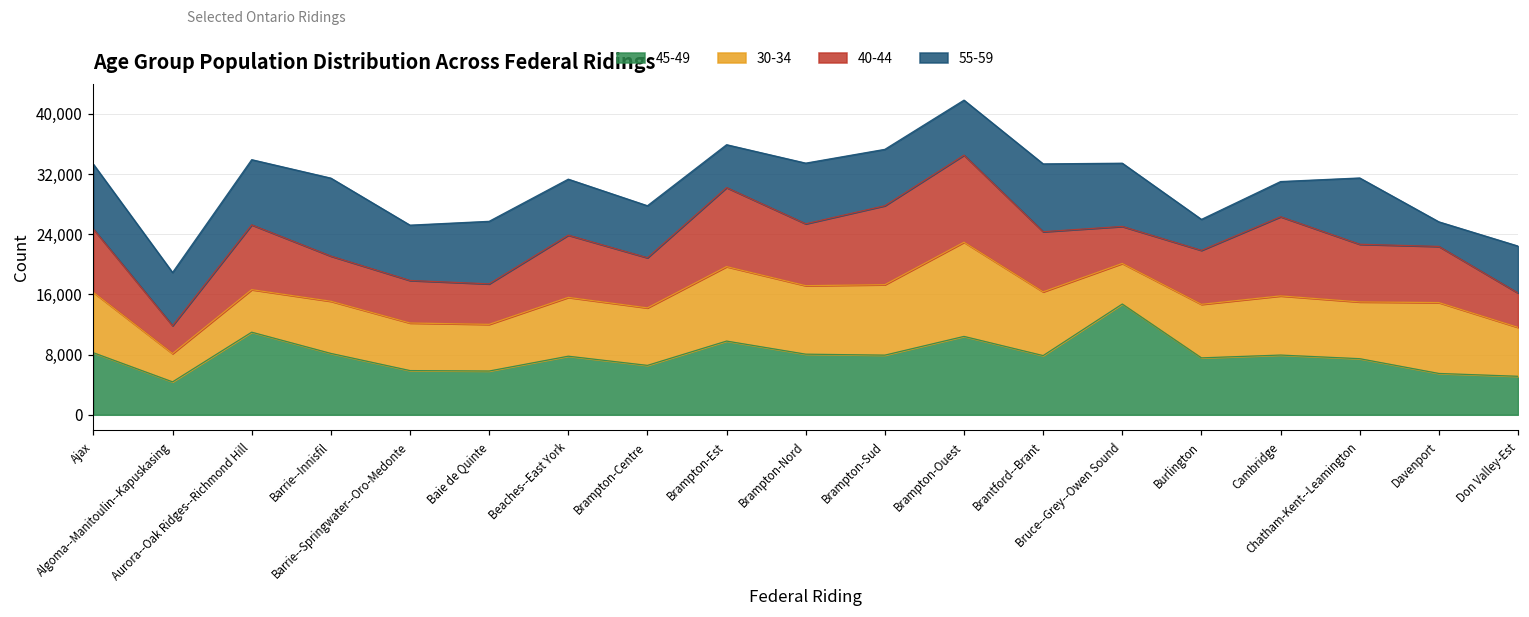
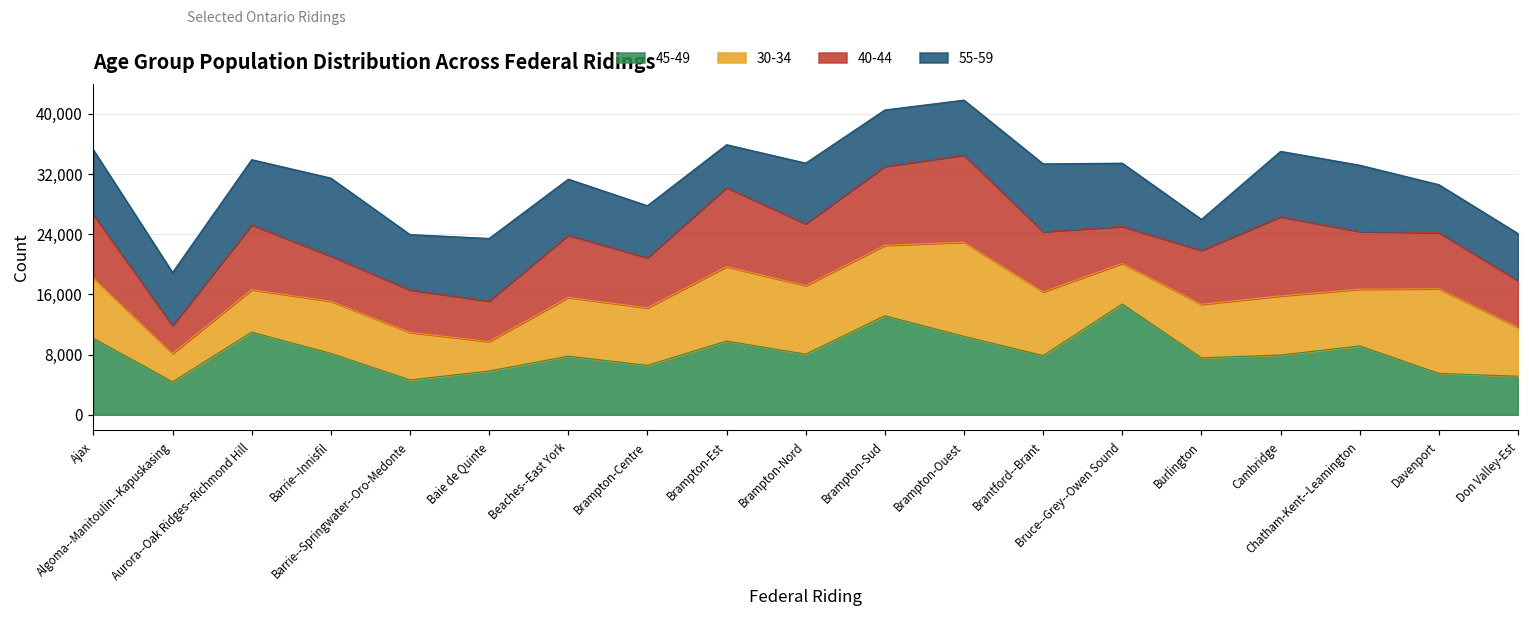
45-49, Ajax: 8,000 -> 10,000
45-49, Barrie--Springwater--Oro-Medonte: 6,000 -> 5,000
30-34, Baie de Quinte: 6,000 -> 4,000
45-49, Brampton-Sud: 8,000 -> 13,000
55-59, Cambridge: 5,000 -> 9,000
45-49, Chatham-Kent--Leamington: 7,000 -> 9,000
30-34, Davenport: 9,000 -> 11,000
55-59, Davenport: 3,000 -> 6,000
40-44, Don Valley-Est: 5,000 -> 6,000
